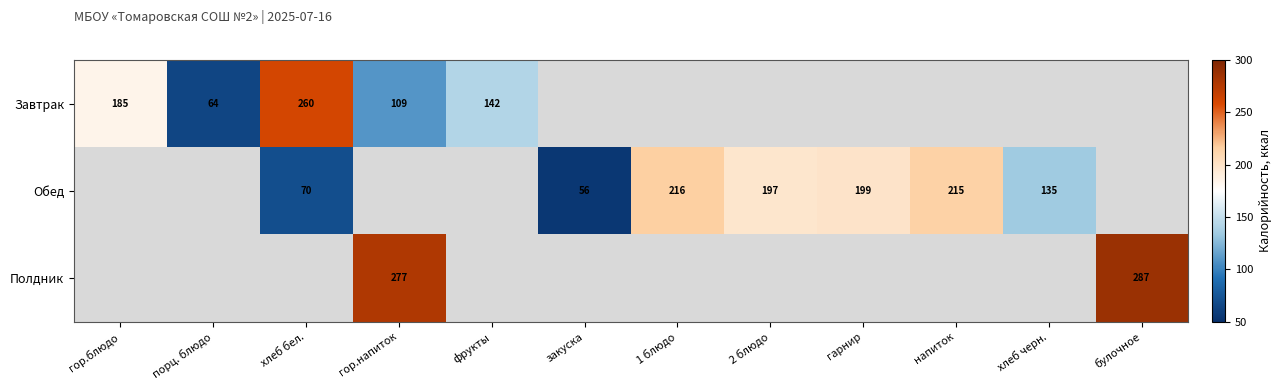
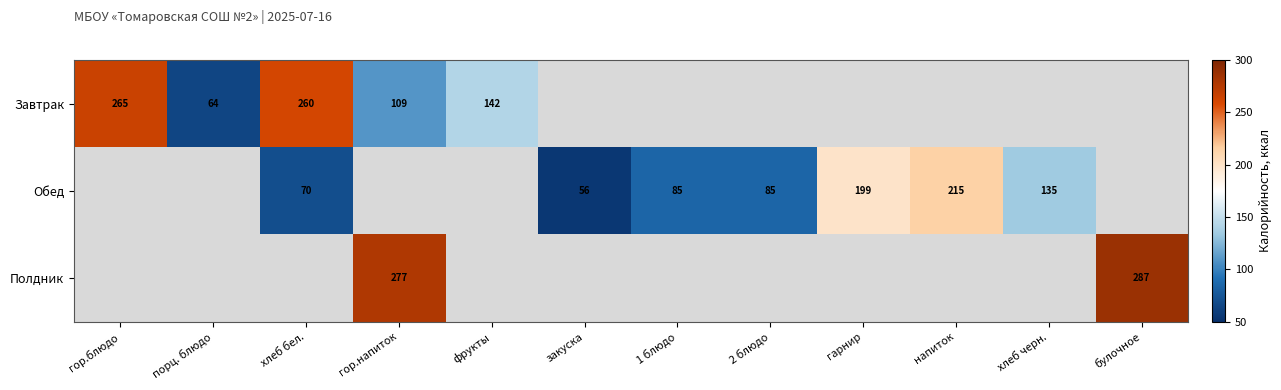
Завтрак, гор.блюдо: 185 -> 265
Обед, 1 блюдо: 216 -> 85
Обед, 2 блюдо: 197 -> 85
